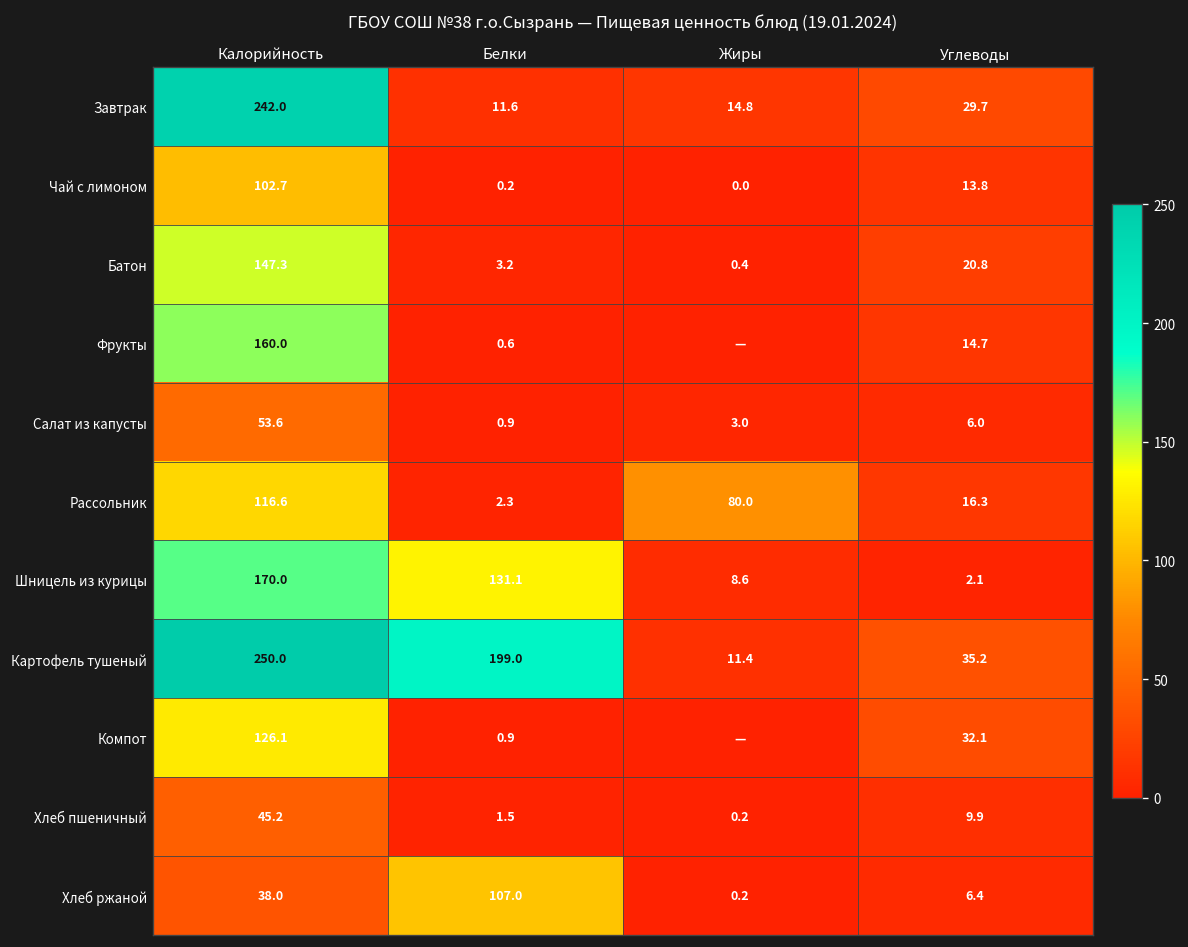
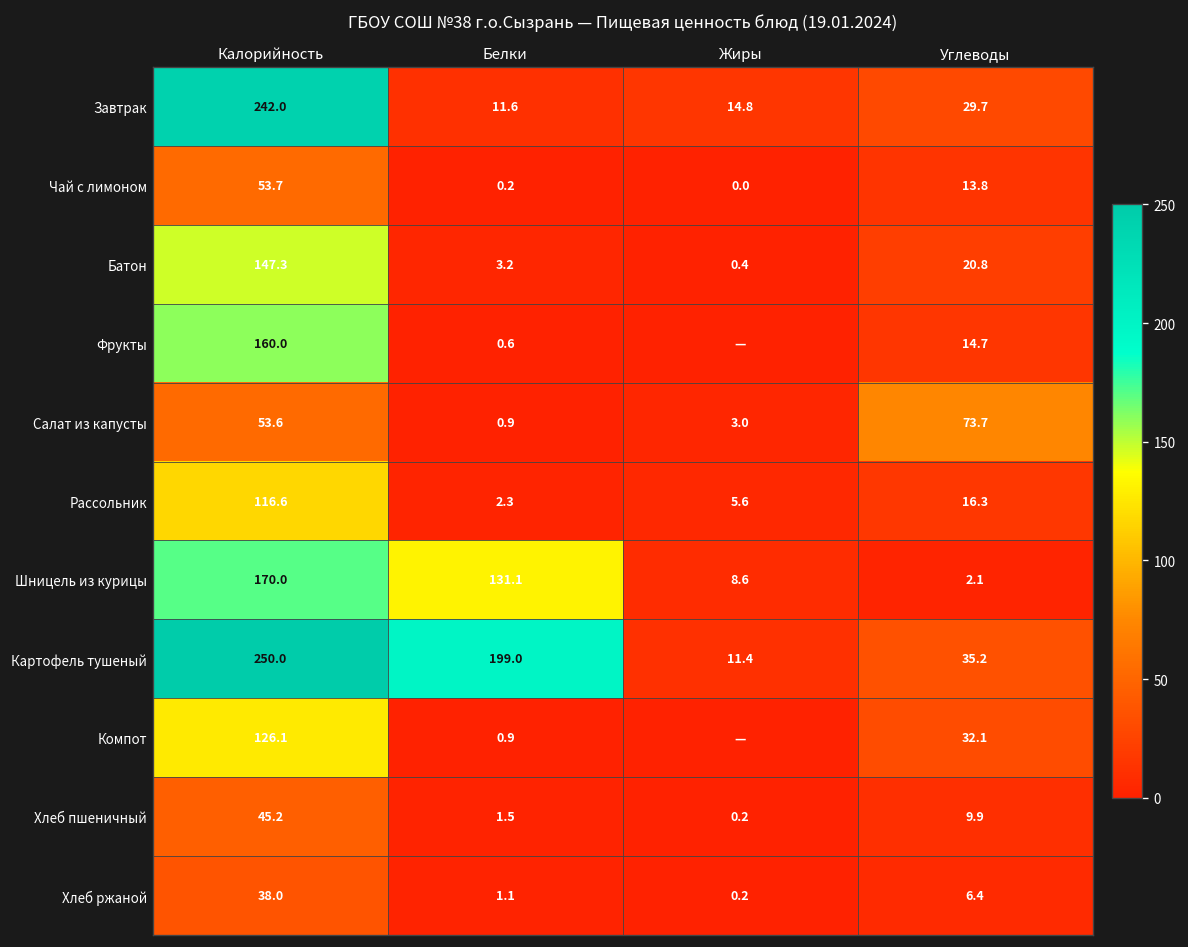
Чай с лимоном, Калорийность: 102.7 -> 53.7
Салат из капусты, Углеводы: 6.0 -> 73.7
Рассольник, Жиры: 80.0 -> 5.6
Хлеб ржаной, Белки: 107.0 -> 1.1
